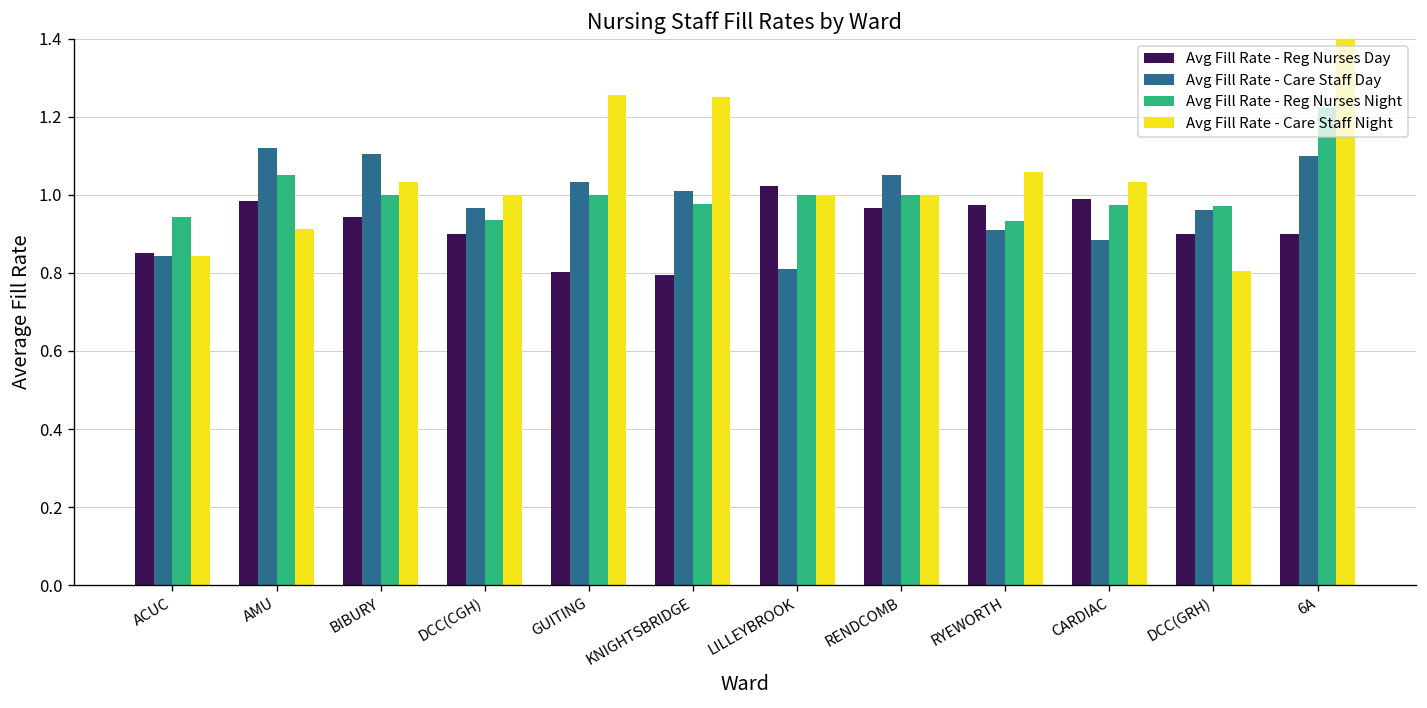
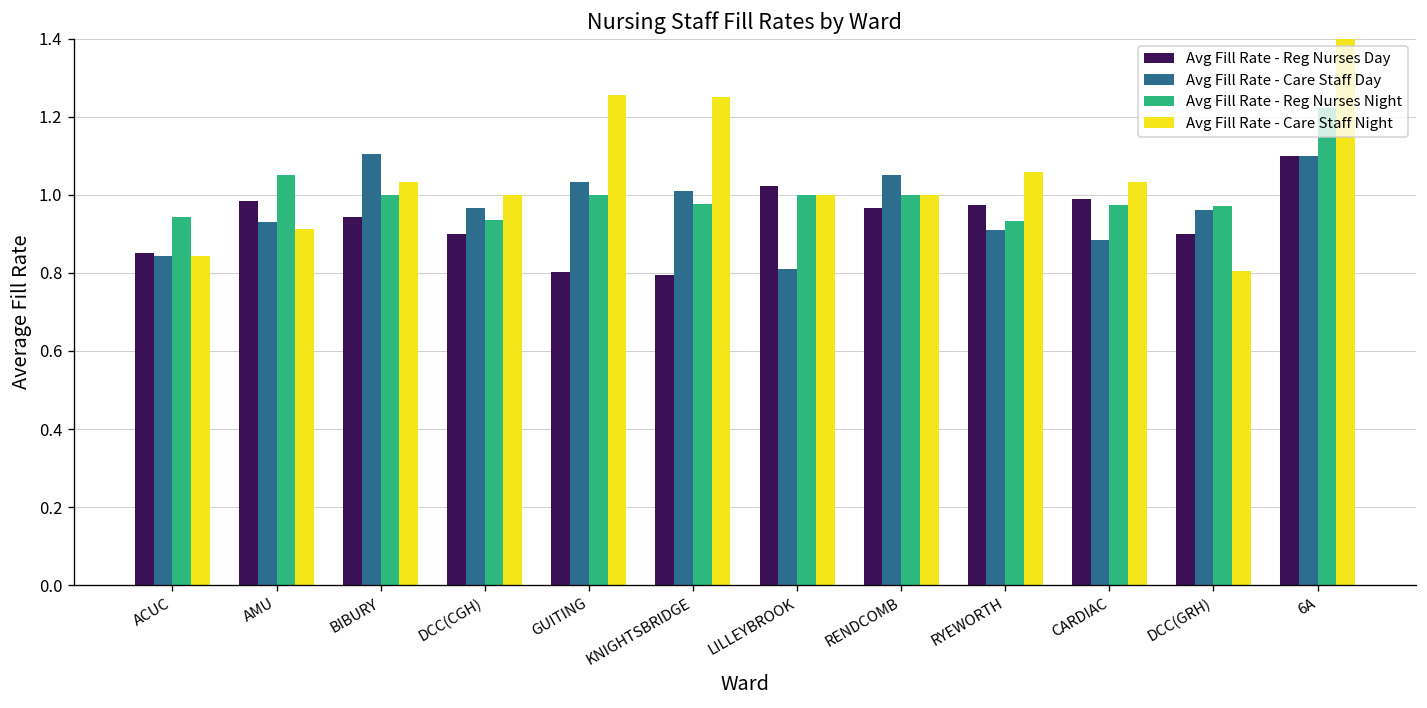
Avg Fill Rate - Care Staff Day, AMU: 1.12 -> 0.93
Avg Fill Rate - Reg Nurses Day, 6A: 0.9 -> 1.1
